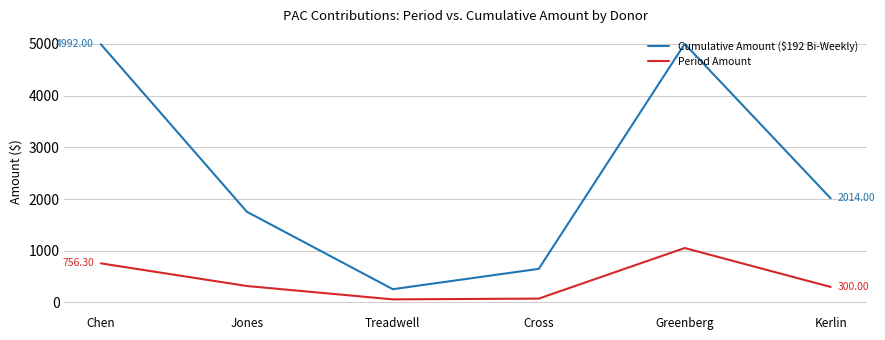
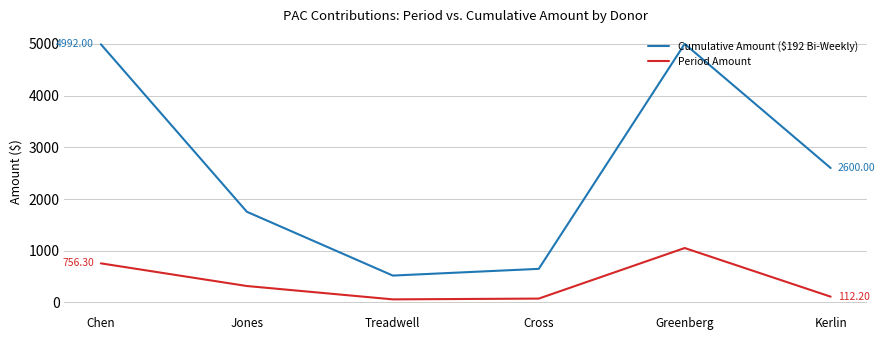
Cumulative Amount ($192 Bi-Weekly), Treadwell: 300 -> 500
Cumulative Amount ($192 Bi-Weekly), Kerlin: 2014.00 -> 2600.00
Period Amount, Kerlin: 300.00 -> 112.20
